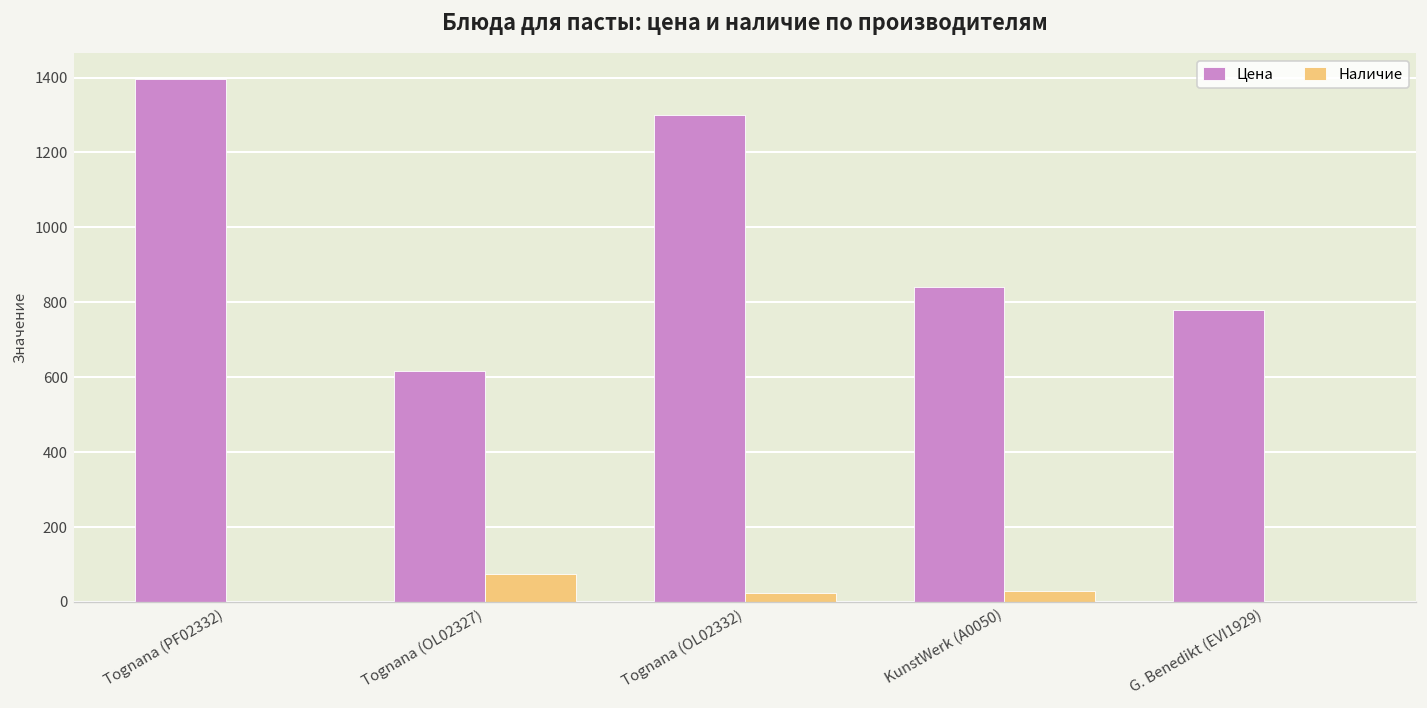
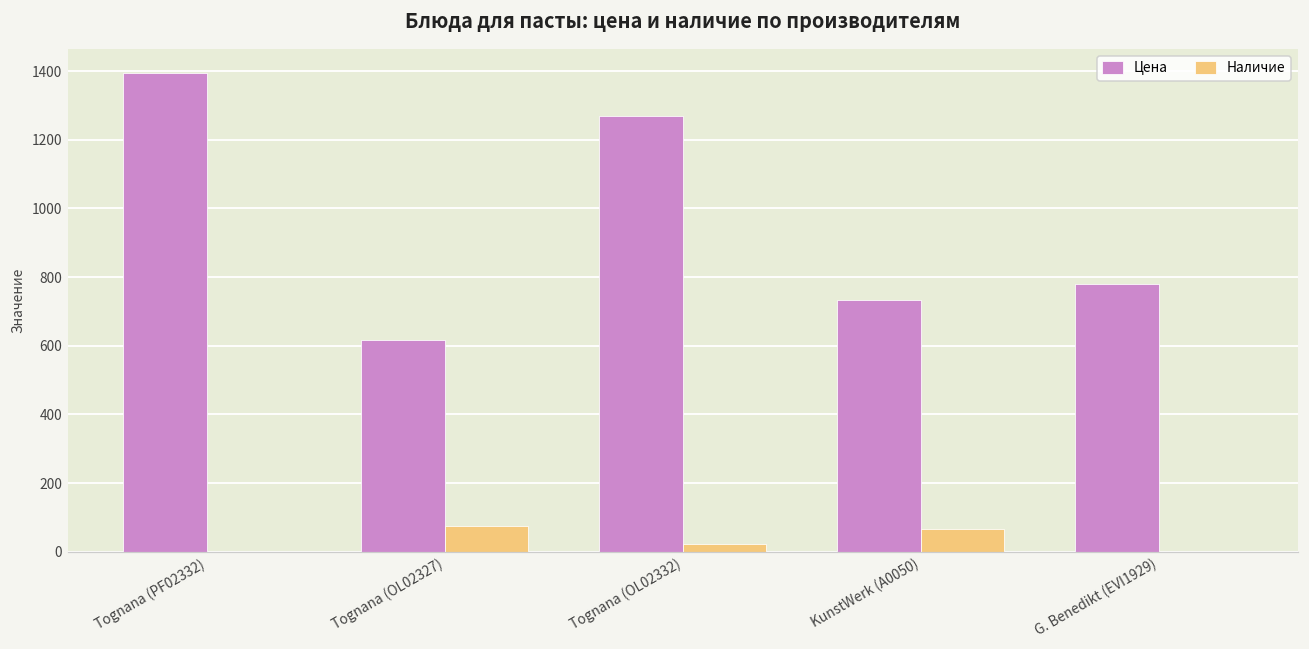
Цена, Tognana (OL02332): 1300 -> 1270
Цена, KunstWerk (A0050): 840 -> 730
Наличие, KunstWerk (A0050): 30 -> 70
